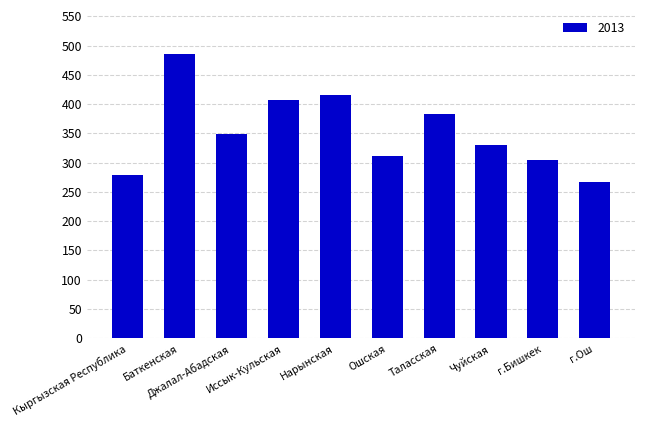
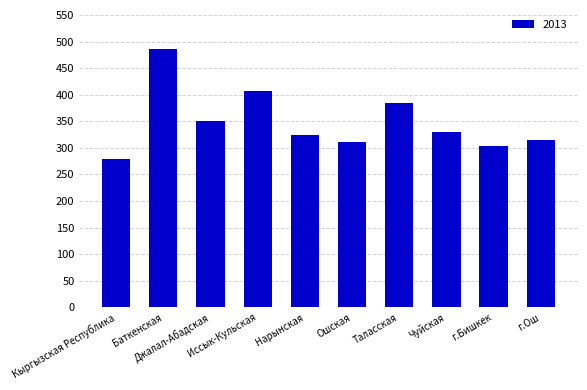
Нарынская: 420 -> 320
г.Ош: 270 -> 310
